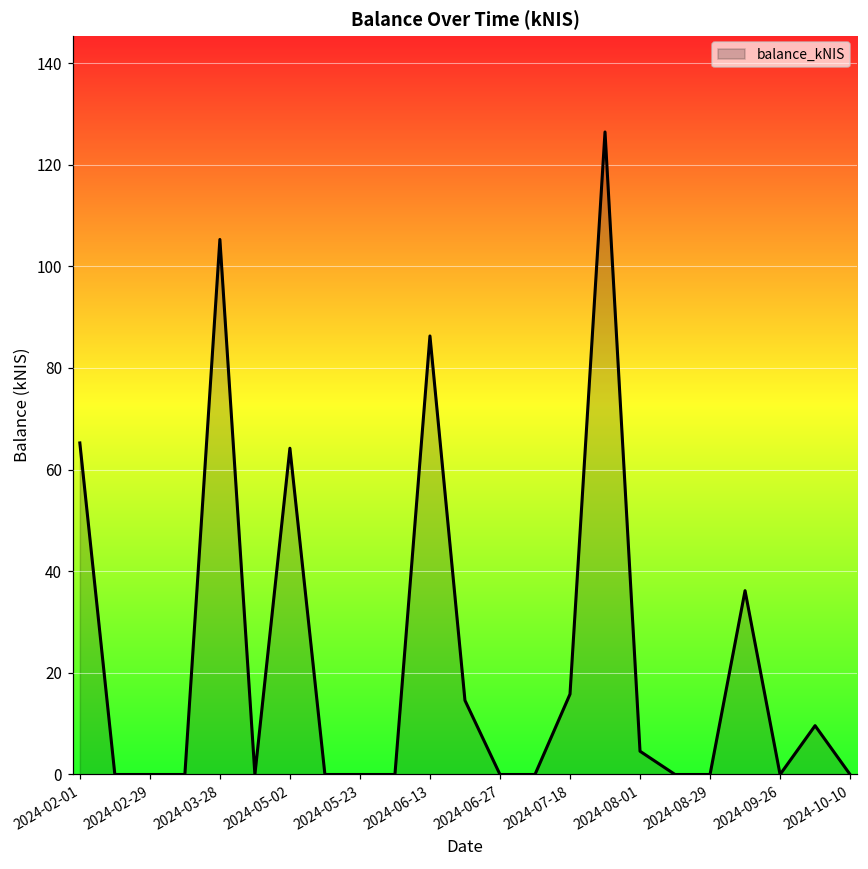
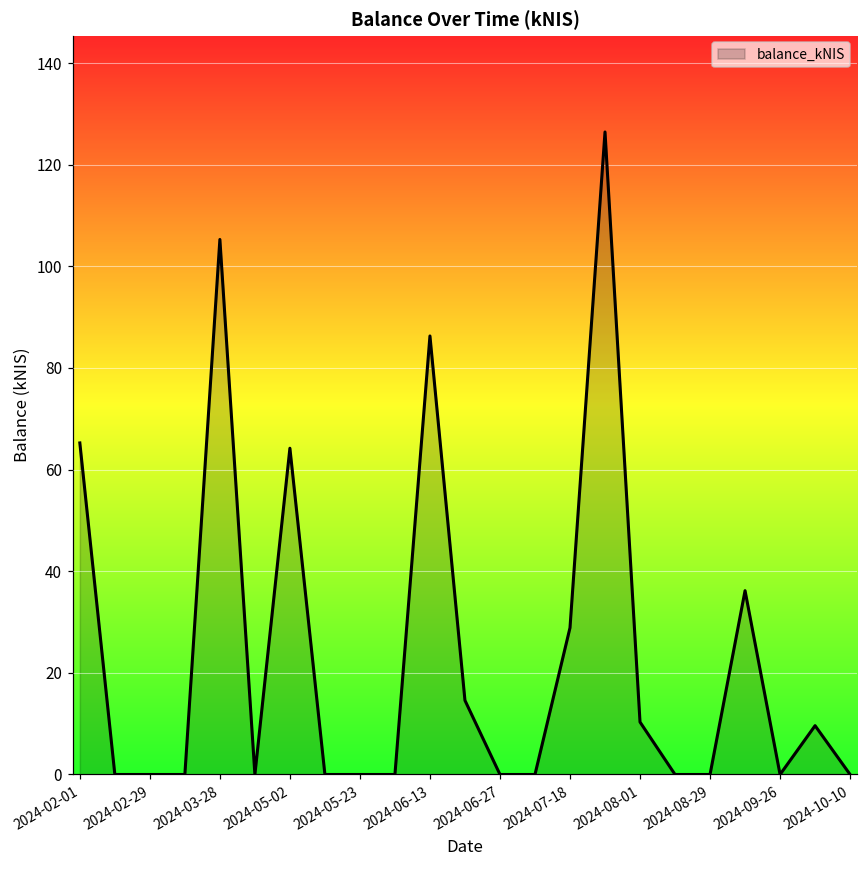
2024-07-18: 16 -> 29
2024-08-01: 5 -> 10
